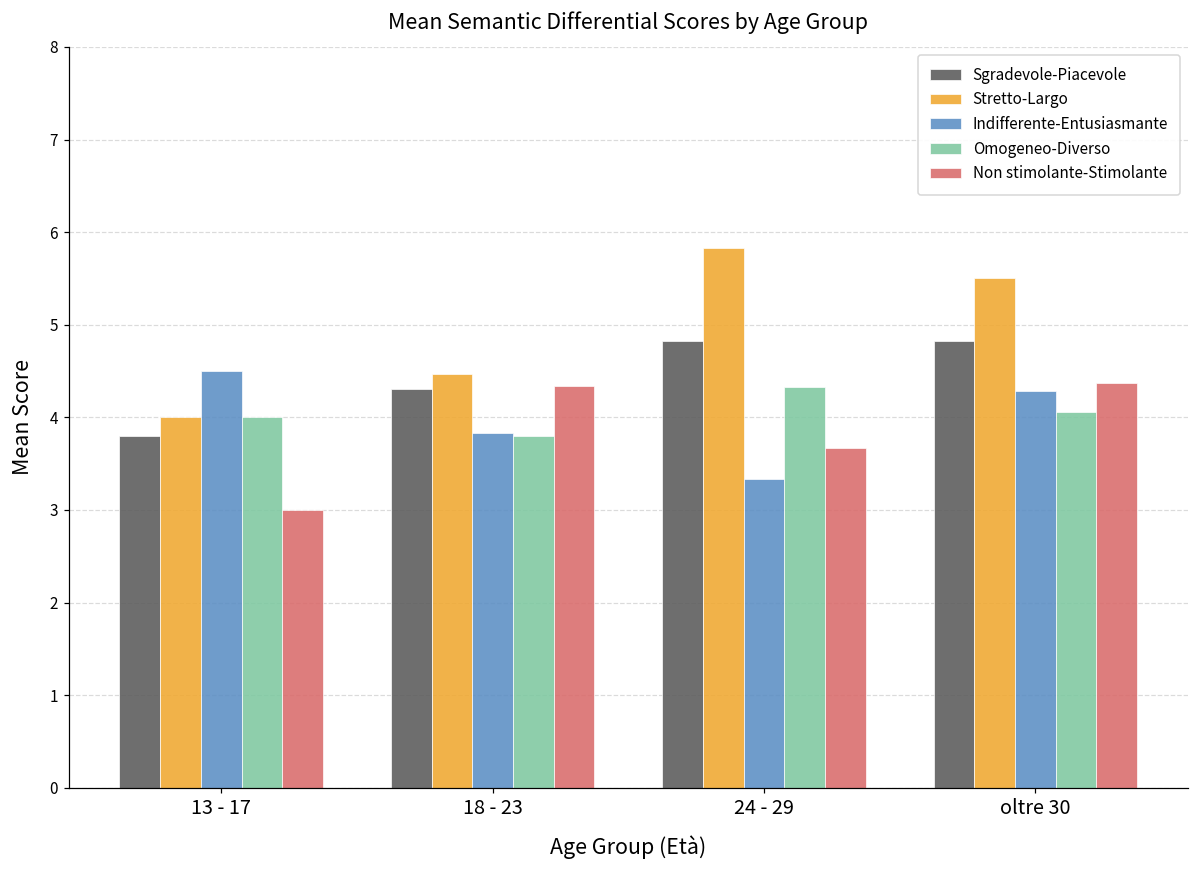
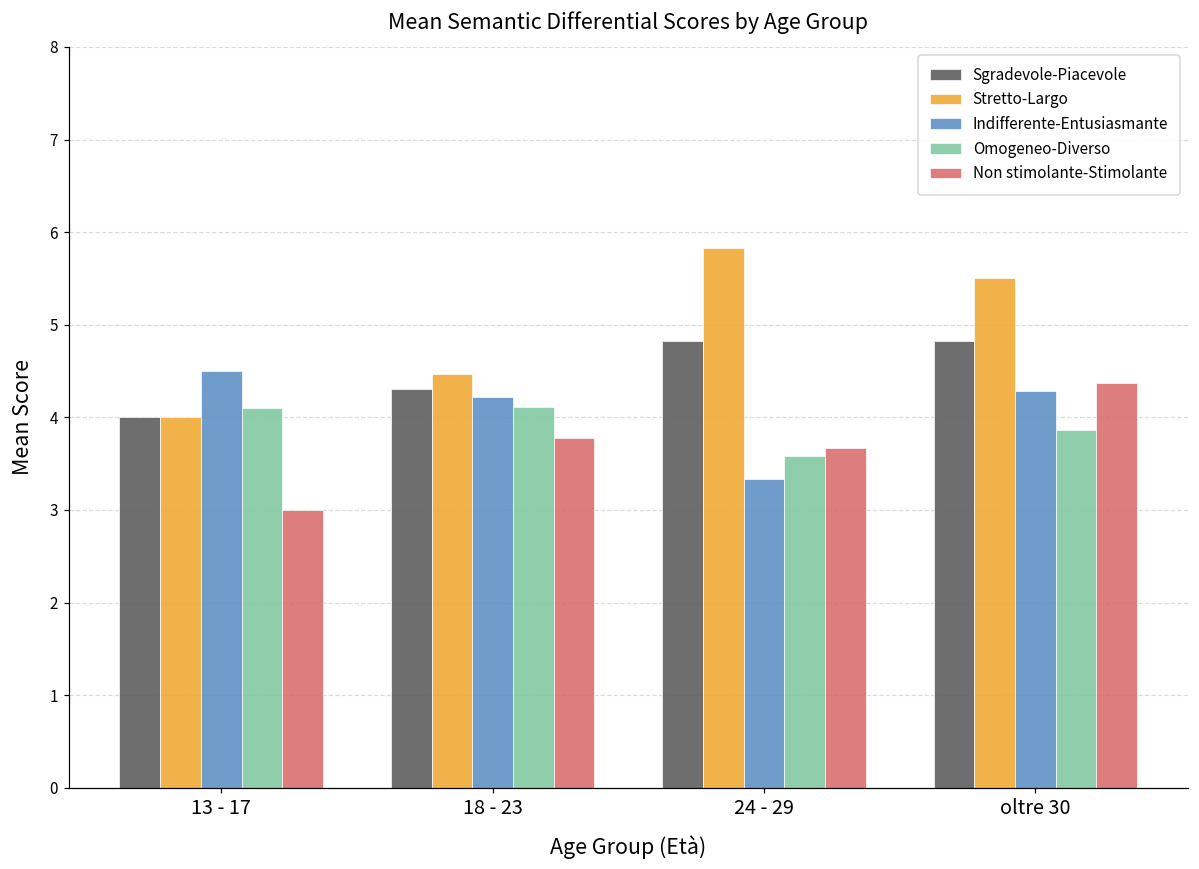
Sgradevole-Piacevole, 13 - 17: 3.8 -> 4.0
Omogeneo-Diverso, 13 - 17: 4.0 -> 4.1
Indifferente-Entusiasmante, 18 - 23: 3.8 -> 4.2
Omogeneo-Diverso, 18 - 23: 3.8 -> 4.1
Non stimolante-Stimolante, 18 - 23: 4.3 -> 3.8
Omogeneo-Diverso, 24 - 29: 4.3 -> 3.6
Omogeneo-Diverso, oltre 30: 4.1 -> 3.9
